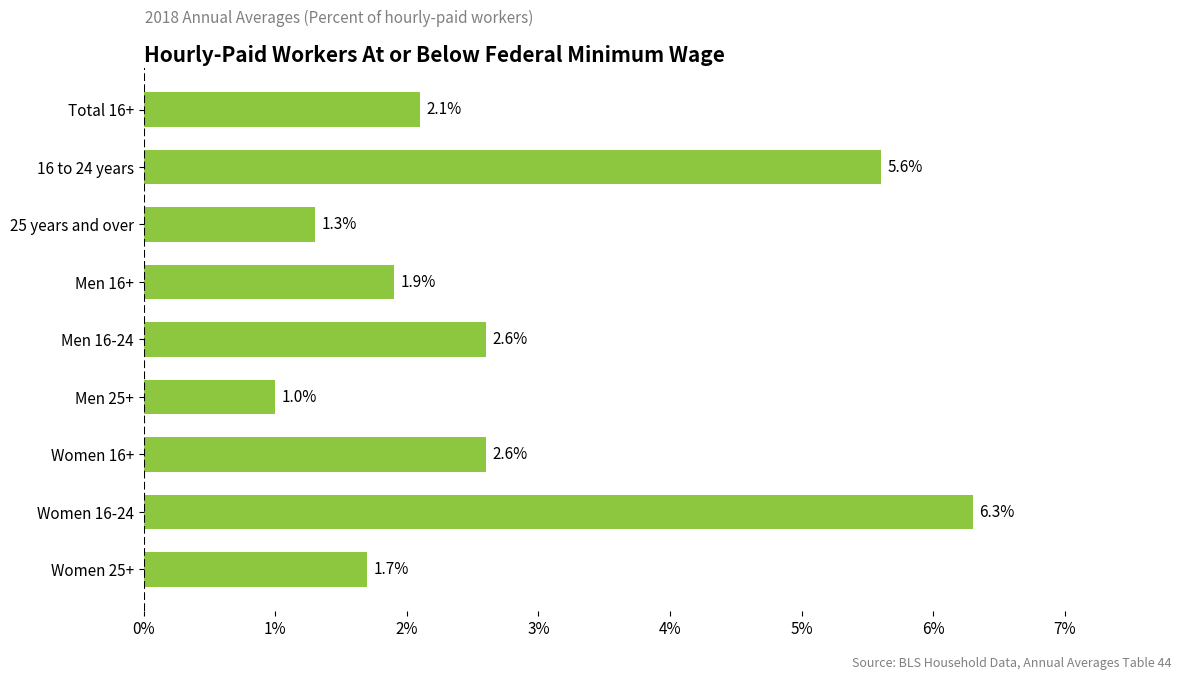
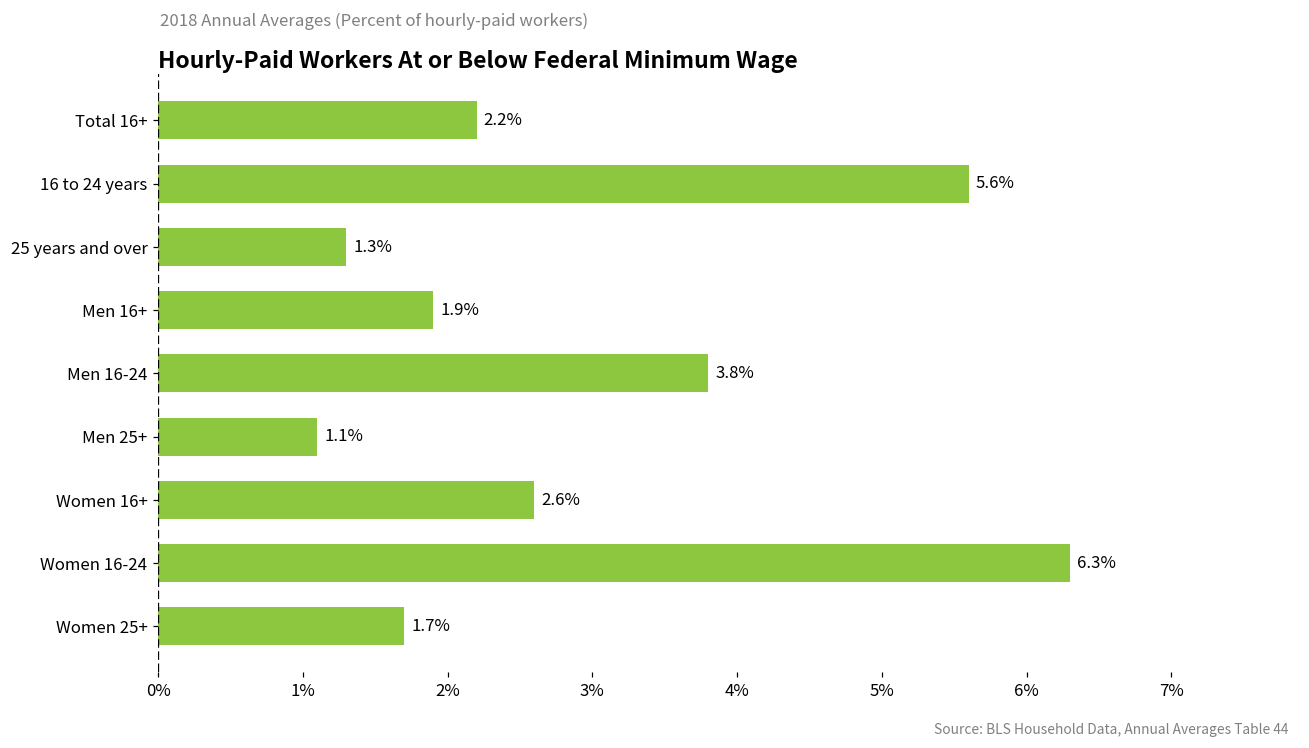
Total 16+: 2.1% -> 2.2%
Men 16-24: 2.6% -> 3.8%
Men 25+: 1.0% -> 1.1%
